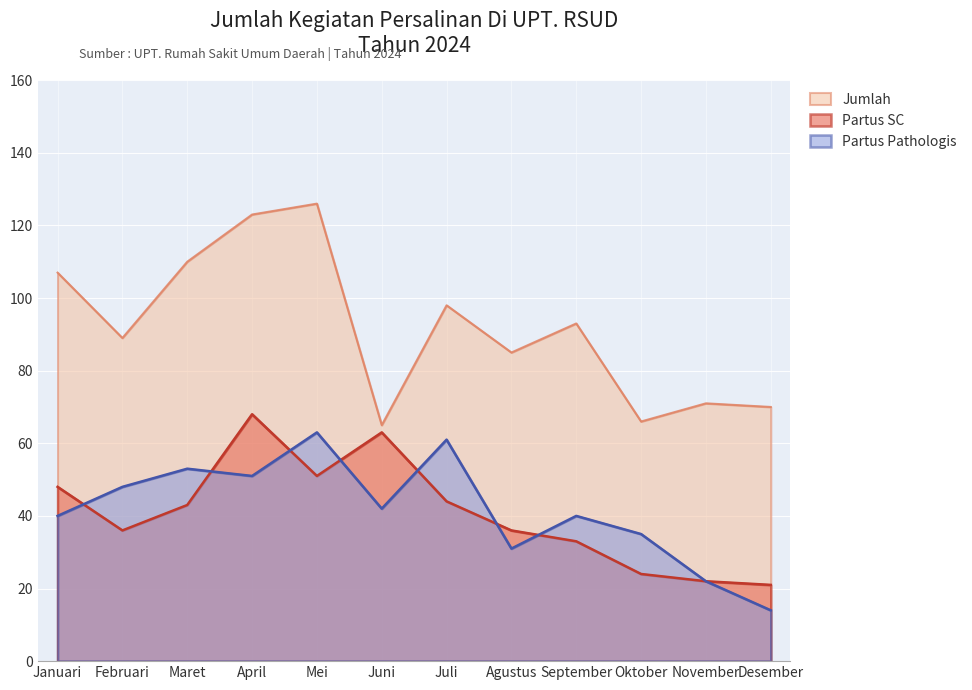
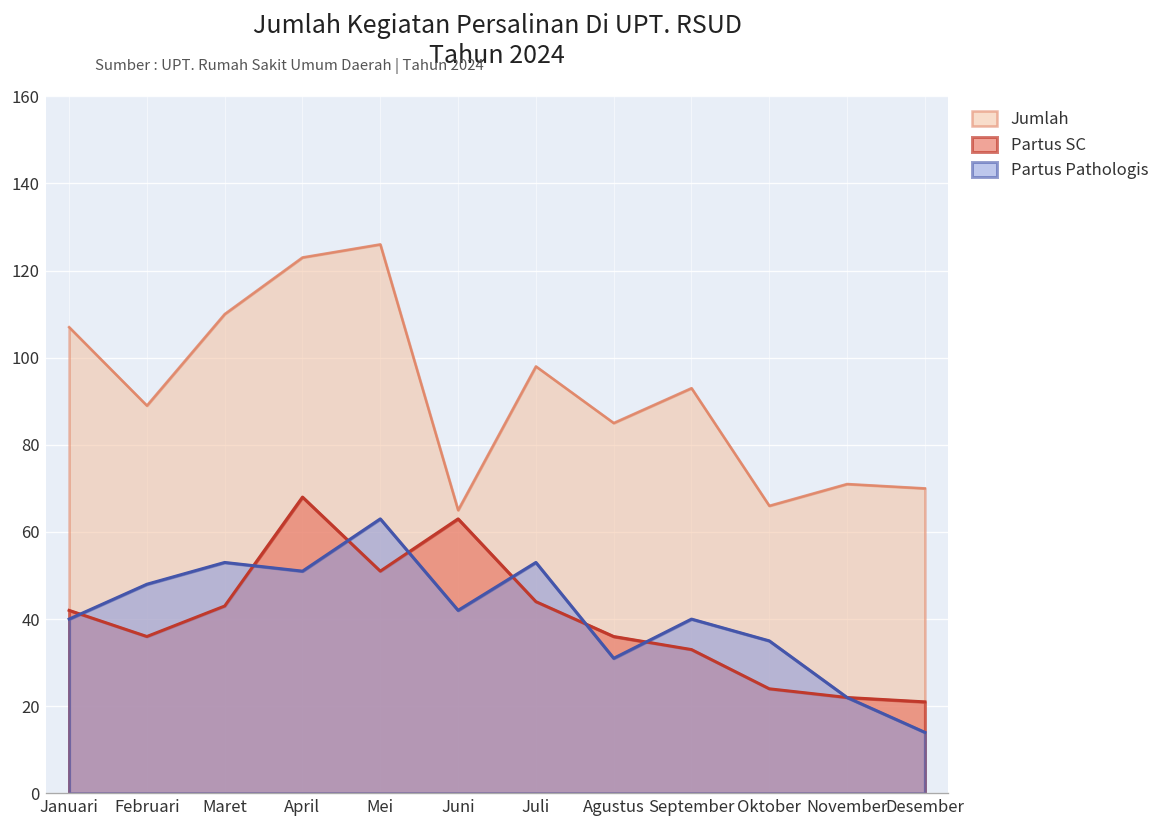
Partus SC, Januari: 48 -> 42
Partus Pathologis, Juli: 61 -> 53
